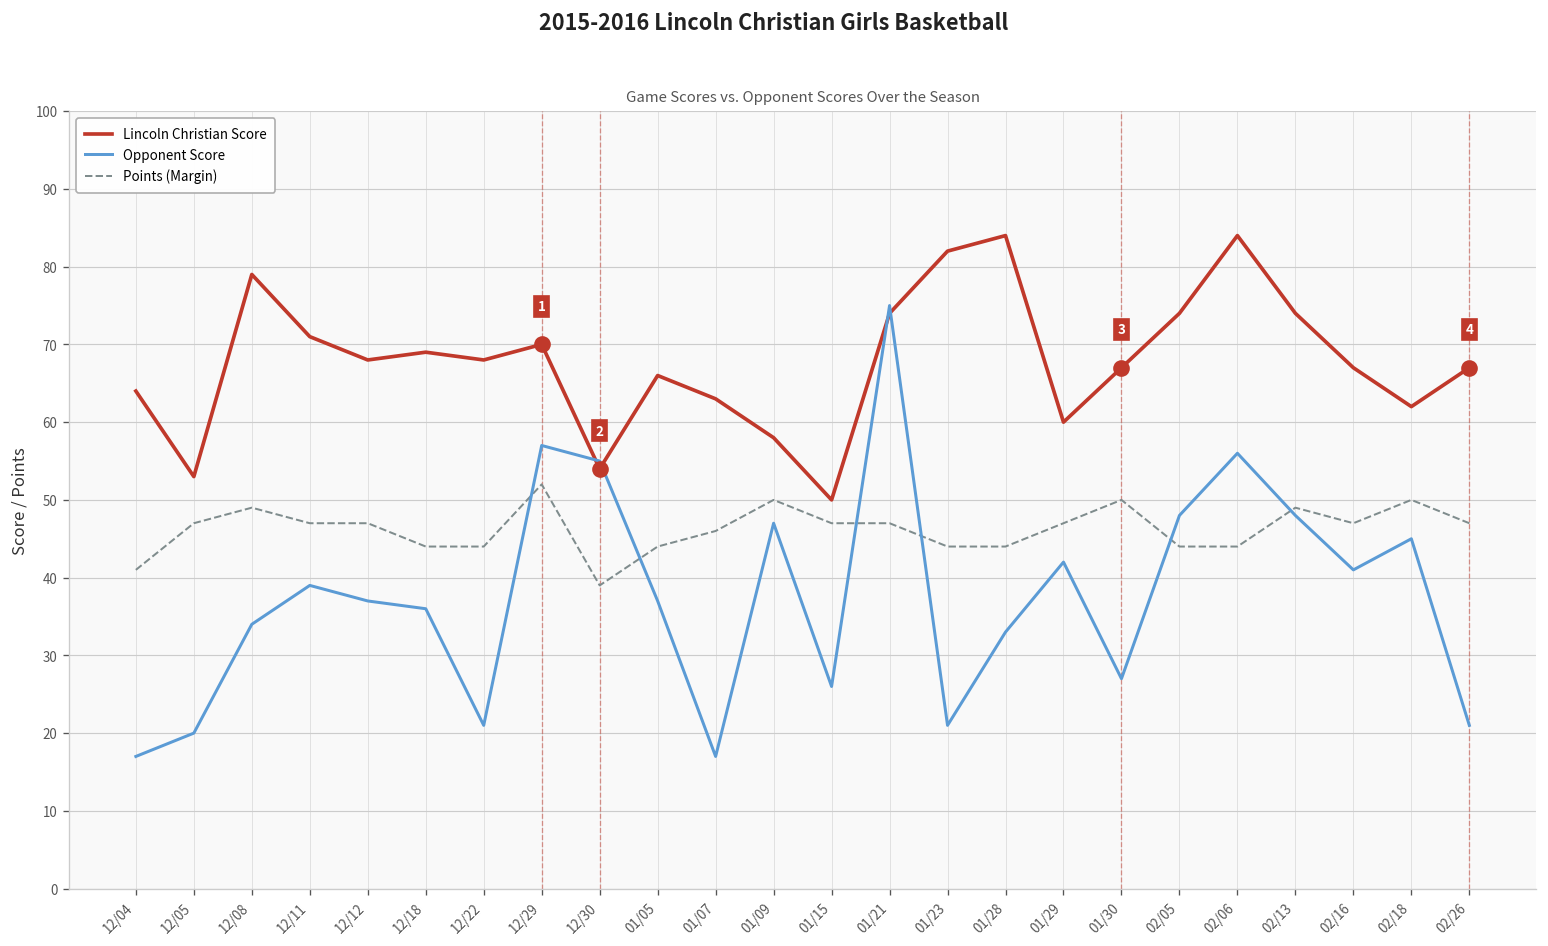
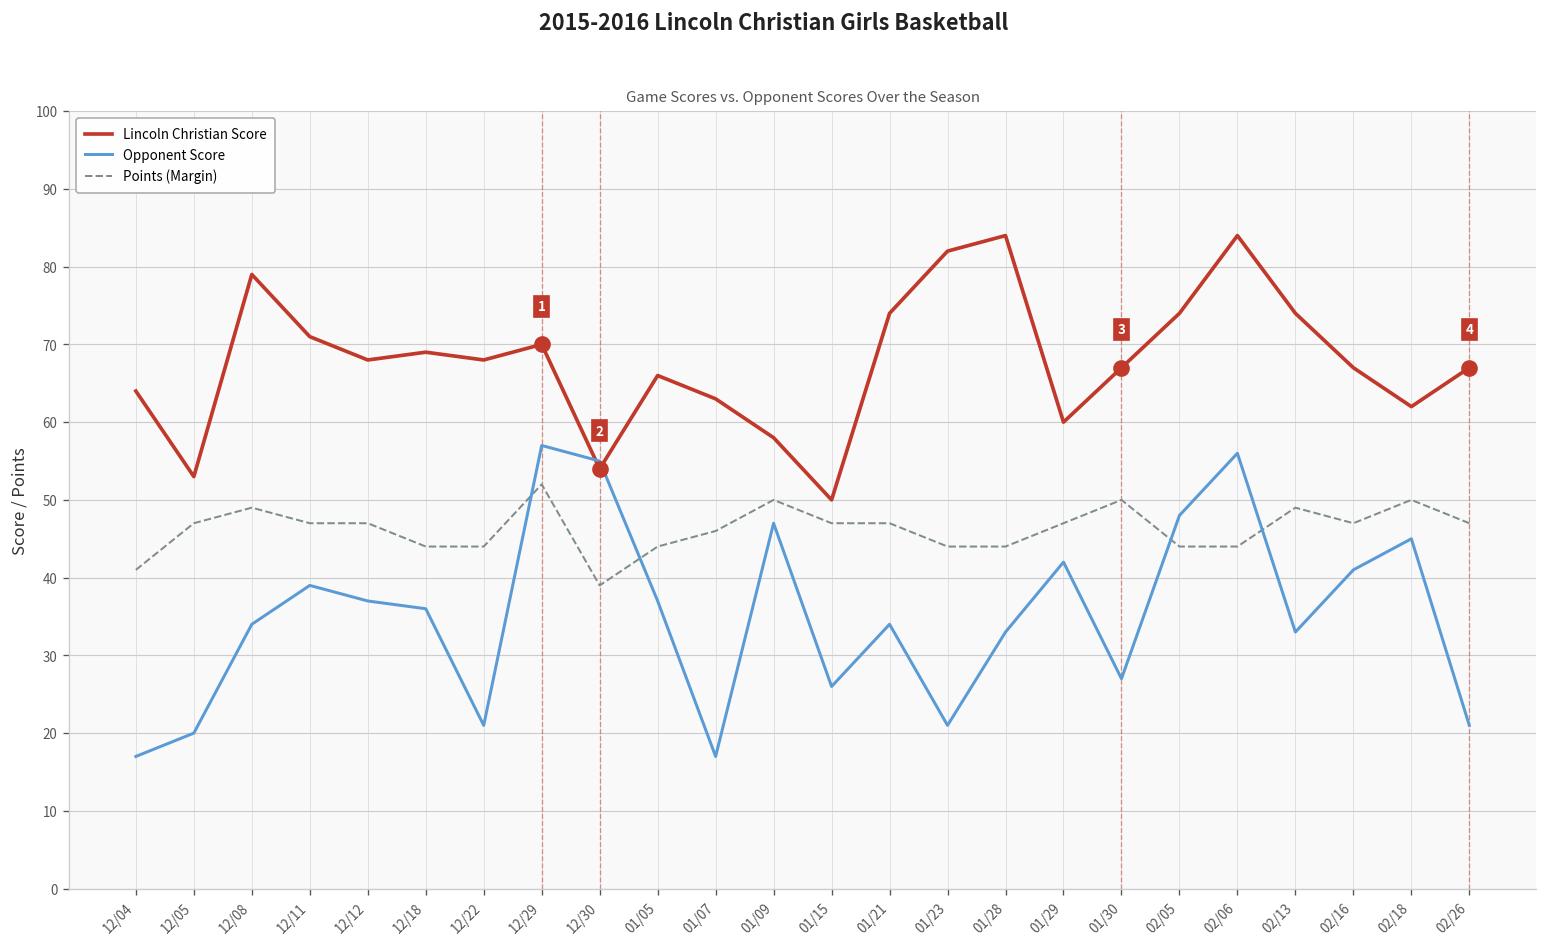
Opponent Score, 01/21: 75 -> 34
Opponent Score, 02/13: 48 -> 33
